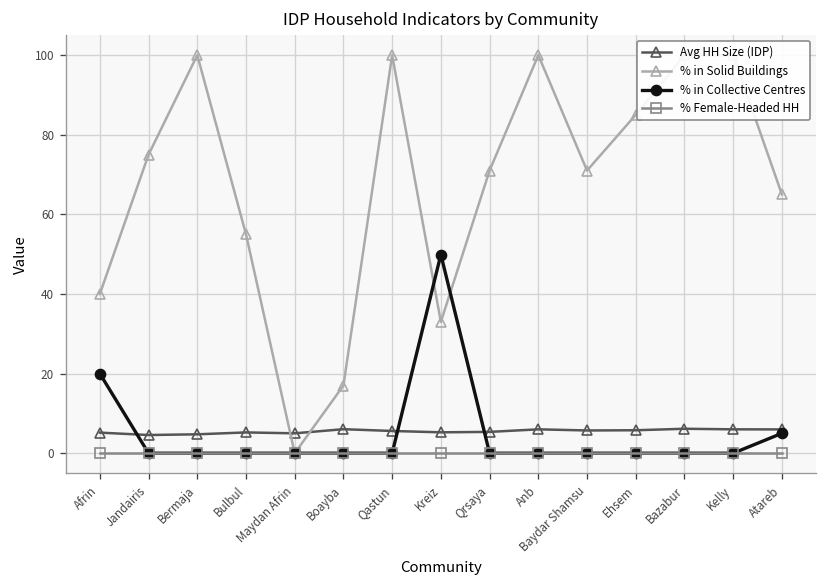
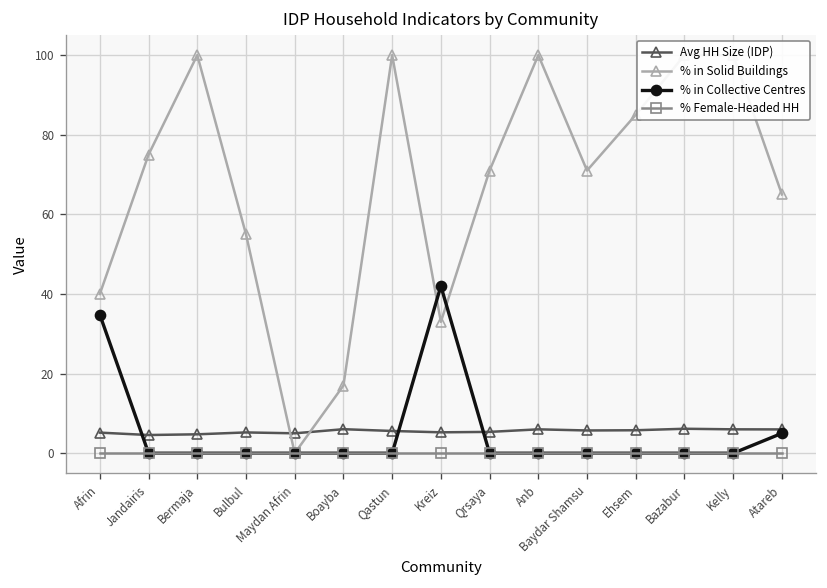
% in Collective Centres, Afrin: 20 -> 35
% in Collective Centres, Kreiz: 50 -> 42
